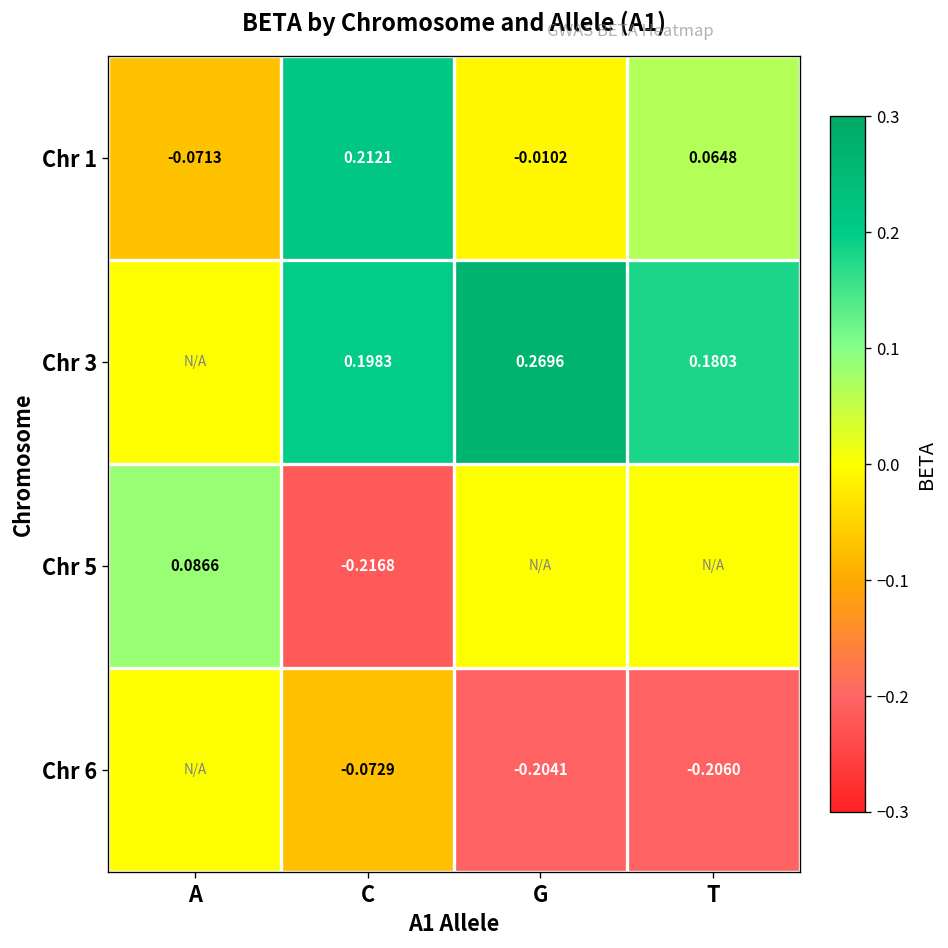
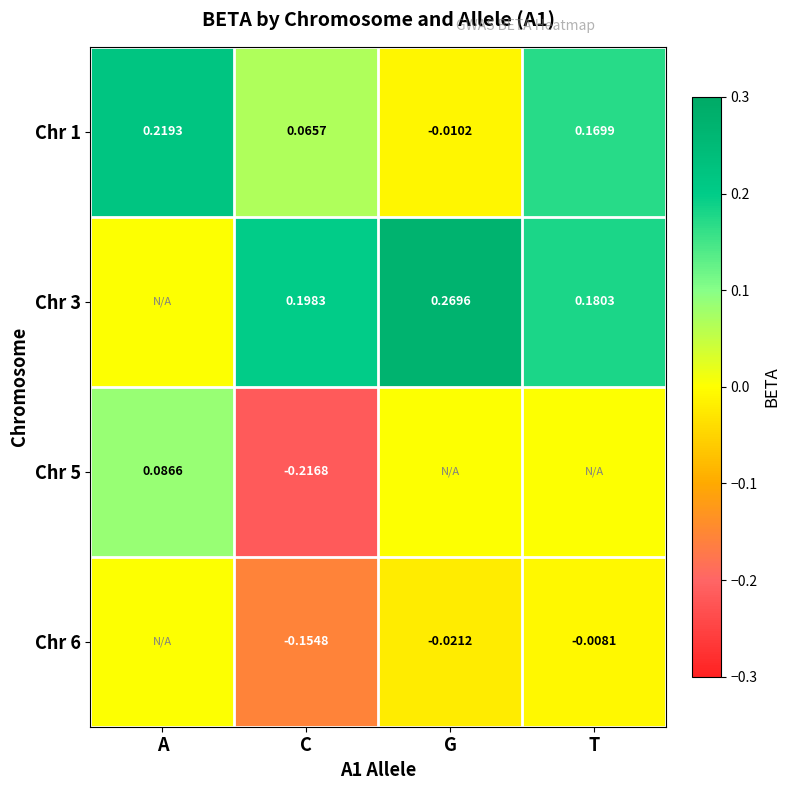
Chr 1, A: -0.0713 -> 0.2193
Chr 1, C: 0.2121 -> 0.0657
Chr 1, T: 0.0648 -> 0.1699
Chr 6, C: -0.0729 -> -0.1548
Chr 6, G: -0.2041 -> -0.0212
Chr 6, T: -0.2060 -> -0.0081
